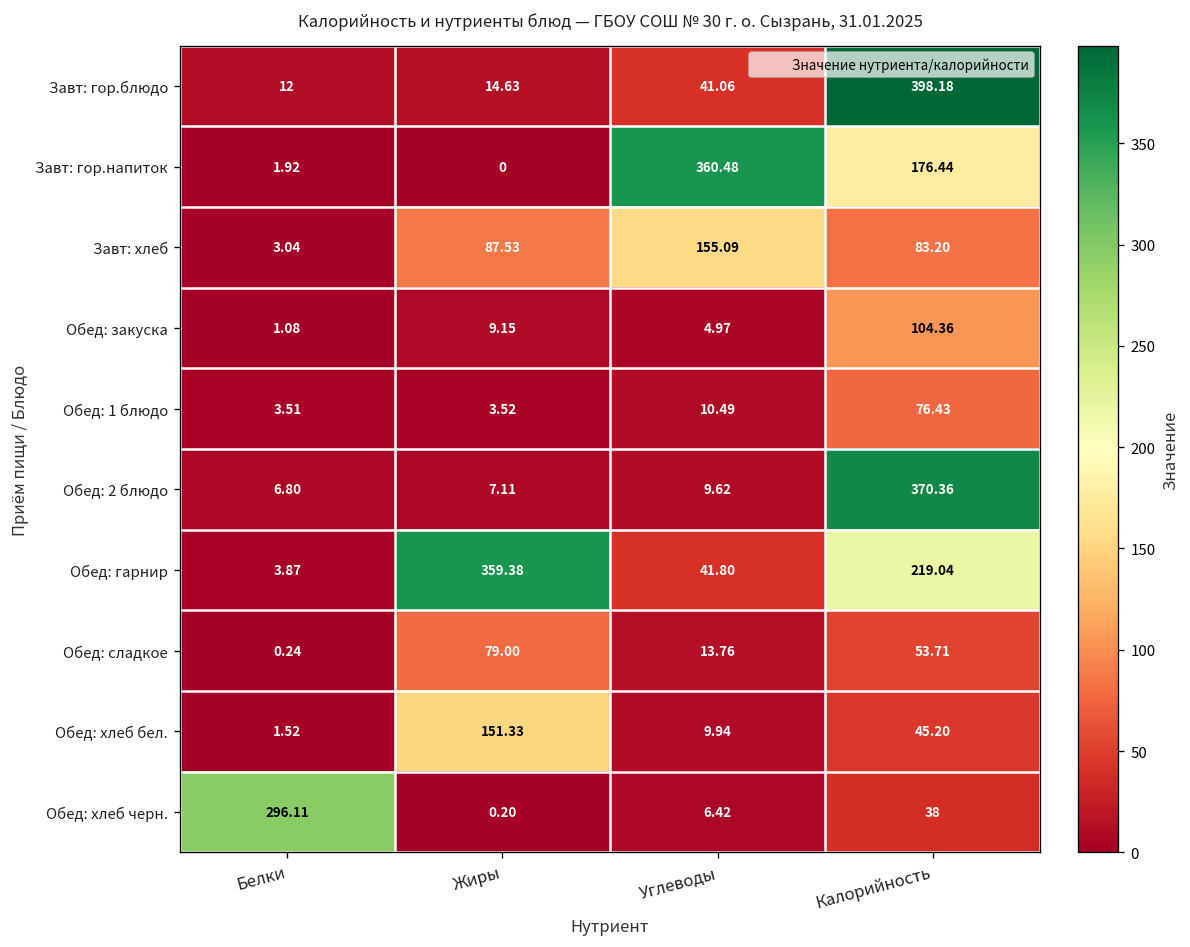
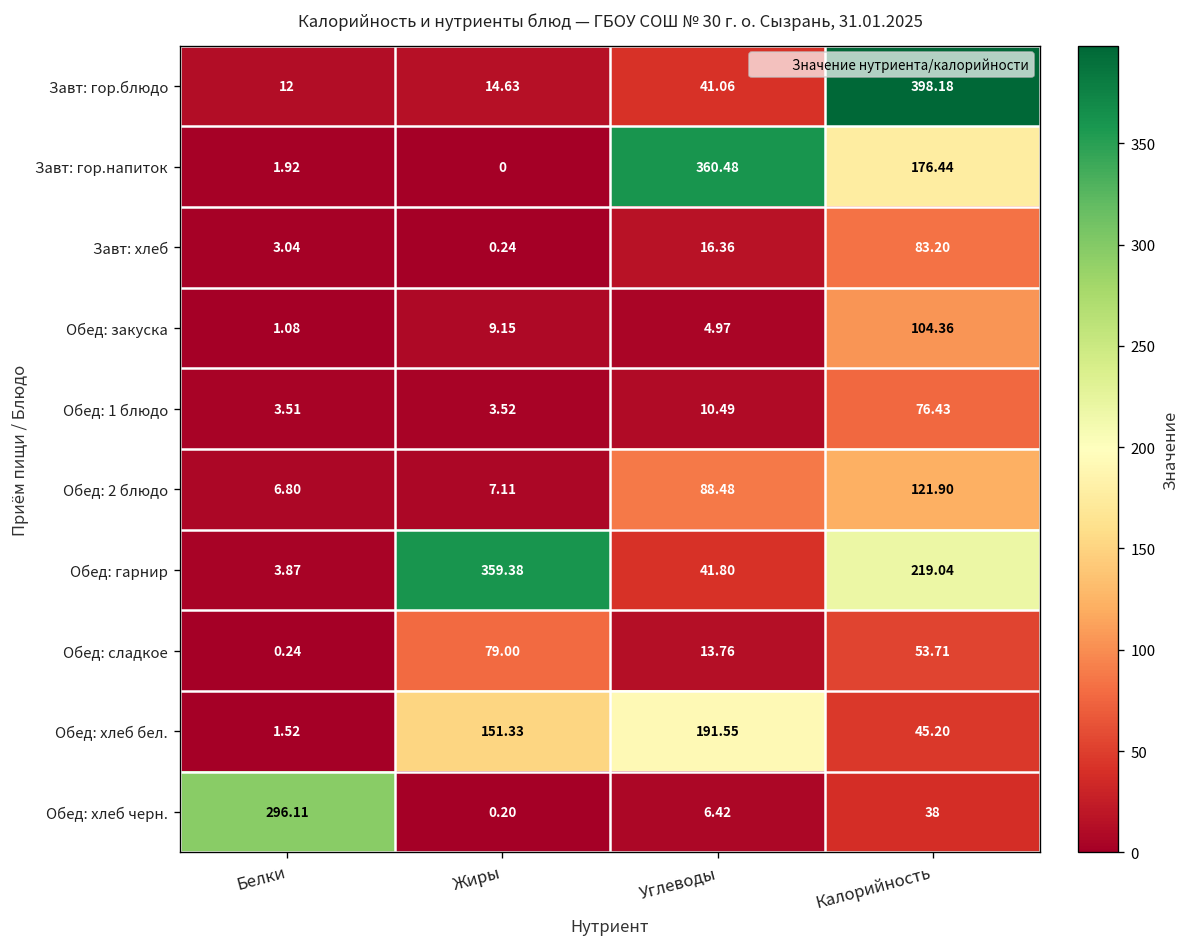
Завт: хлеб, Жиры: 87.53 -> 0.24
Завт: хлеб, Углеводы: 155.09 -> 16.36
Обед: 2 блюдо, Углеводы: 9.62 -> 88.48
Обед: 2 блюдо, Калорийность: 370.36 -> 121.90
Обед: хлеб бел., Углеводы: 9.94 -> 191.55
